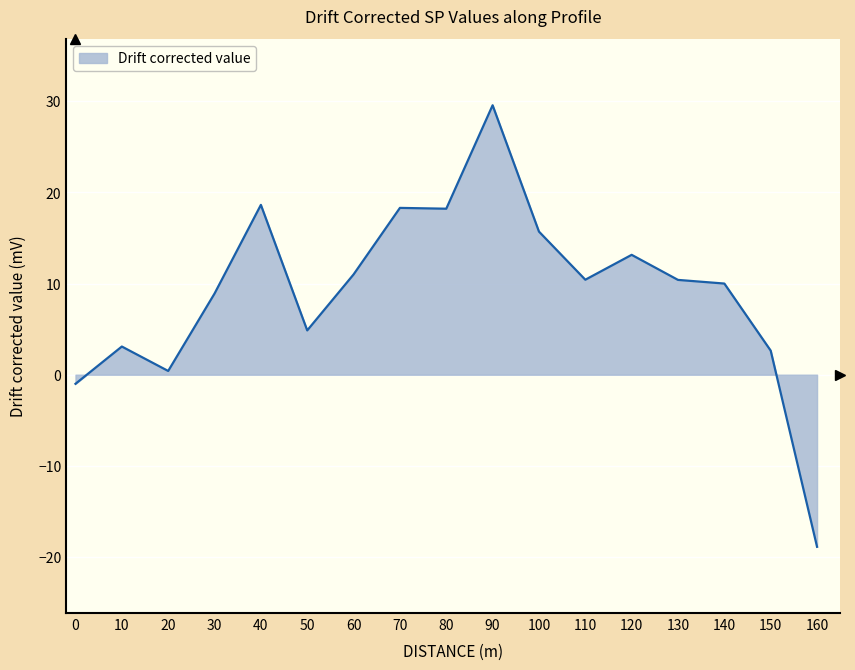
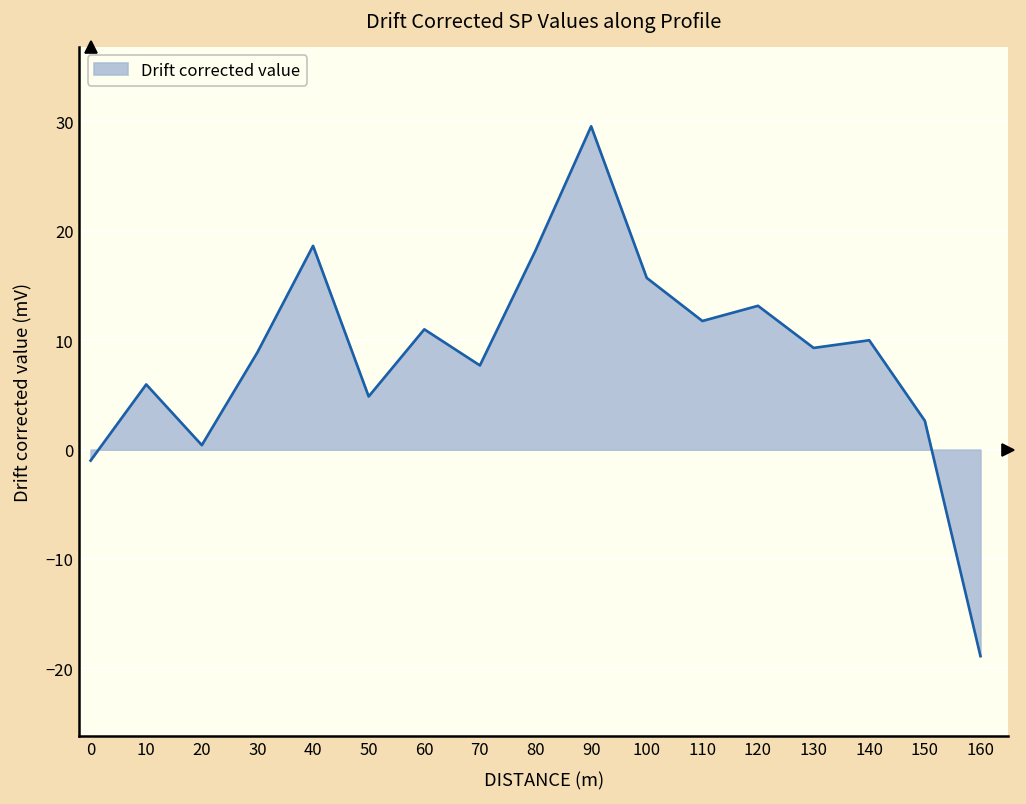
Drift corrected value, 10: 3 -> 6
Drift corrected value, 70: 18 -> 8
Drift corrected value, 110: 10 -> 12
Drift corrected value, 130: 10 -> 9
